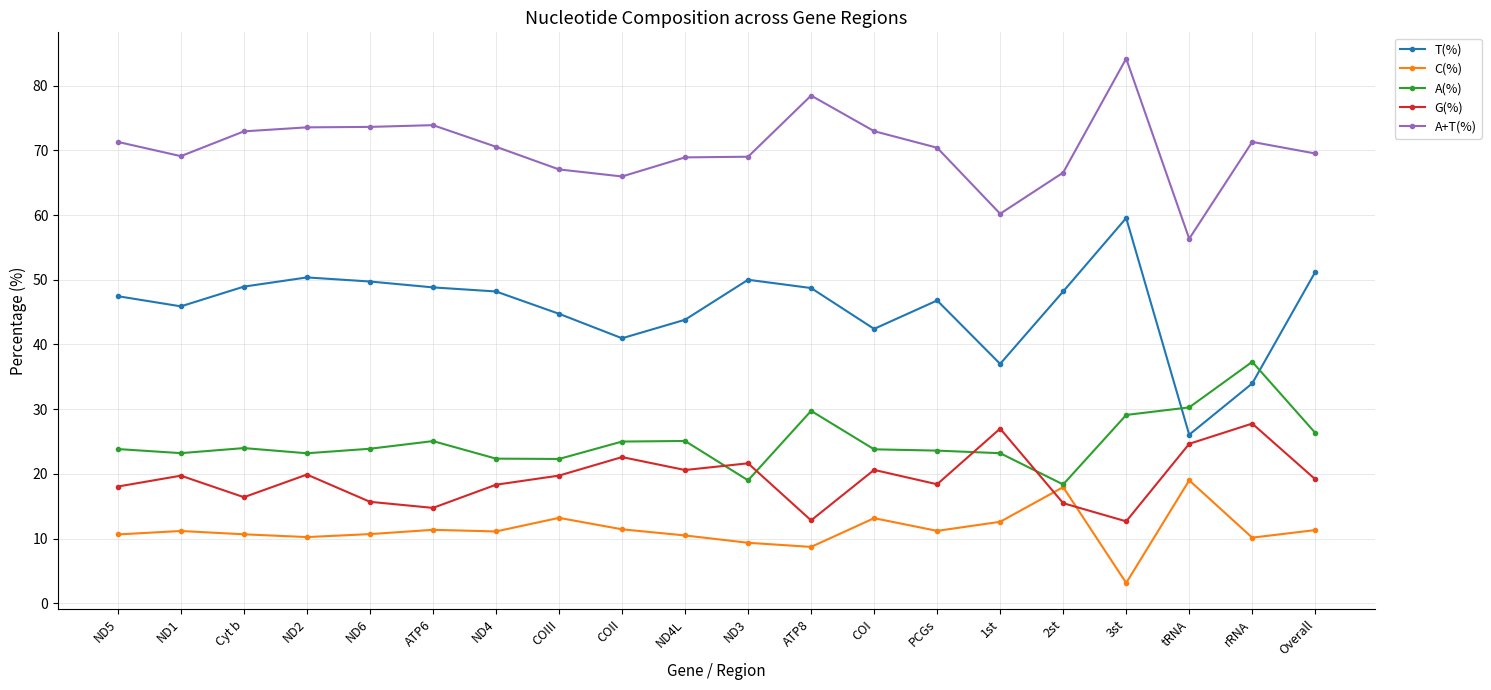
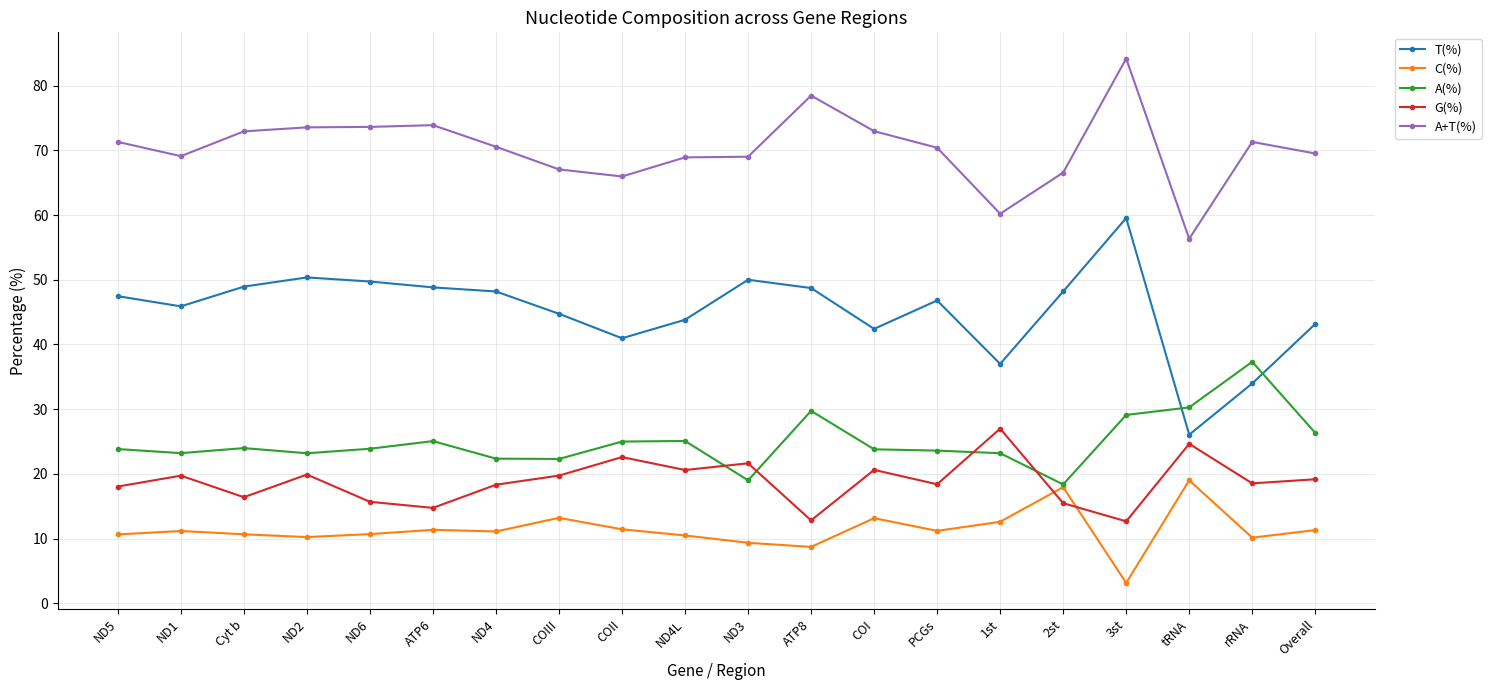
G(%), rRNA: 28 -> 19
T(%), Overall: 51 -> 43
